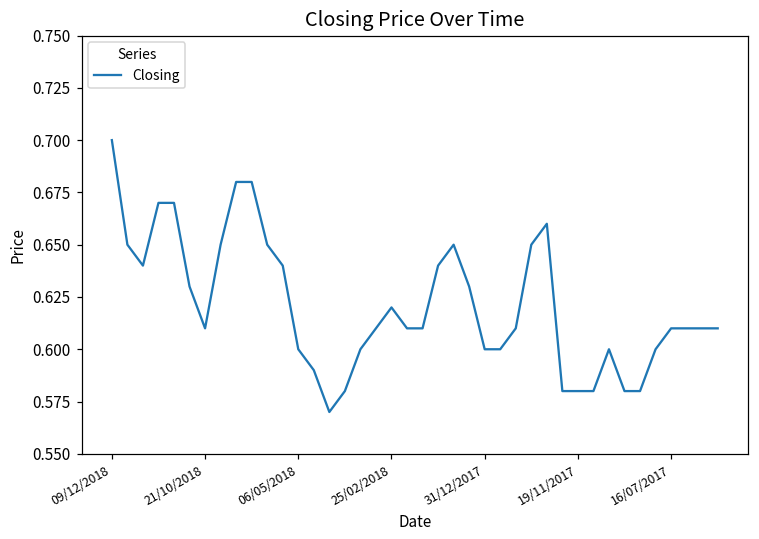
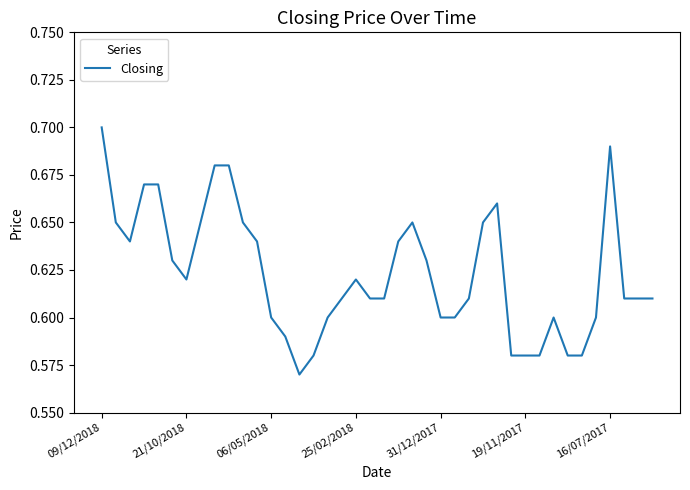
21/10/2018: 0.61 -> 0.62
16/07/2017: 0.61 -> 0.69
